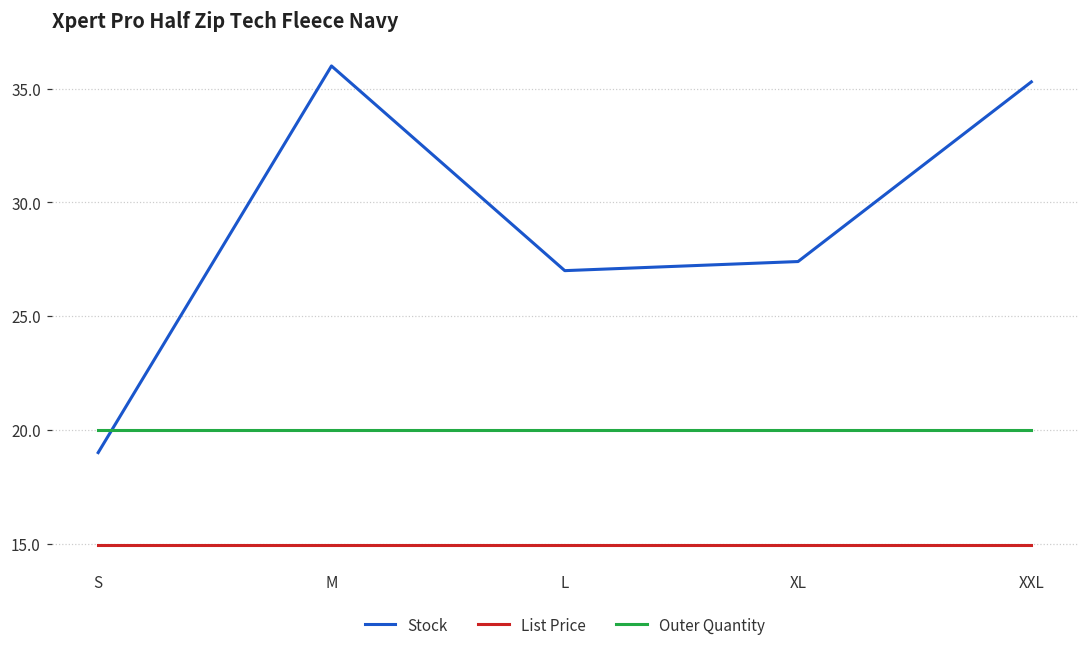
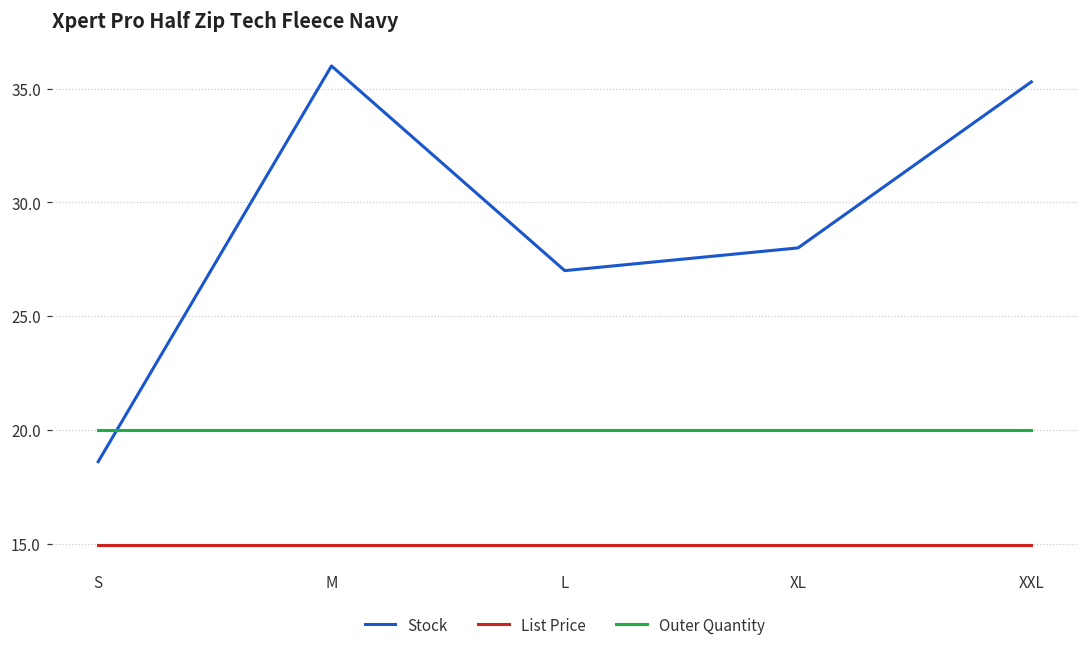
Stock, S: 19.0 -> 18.6
Stock, XL: 27.4 -> 28.0
